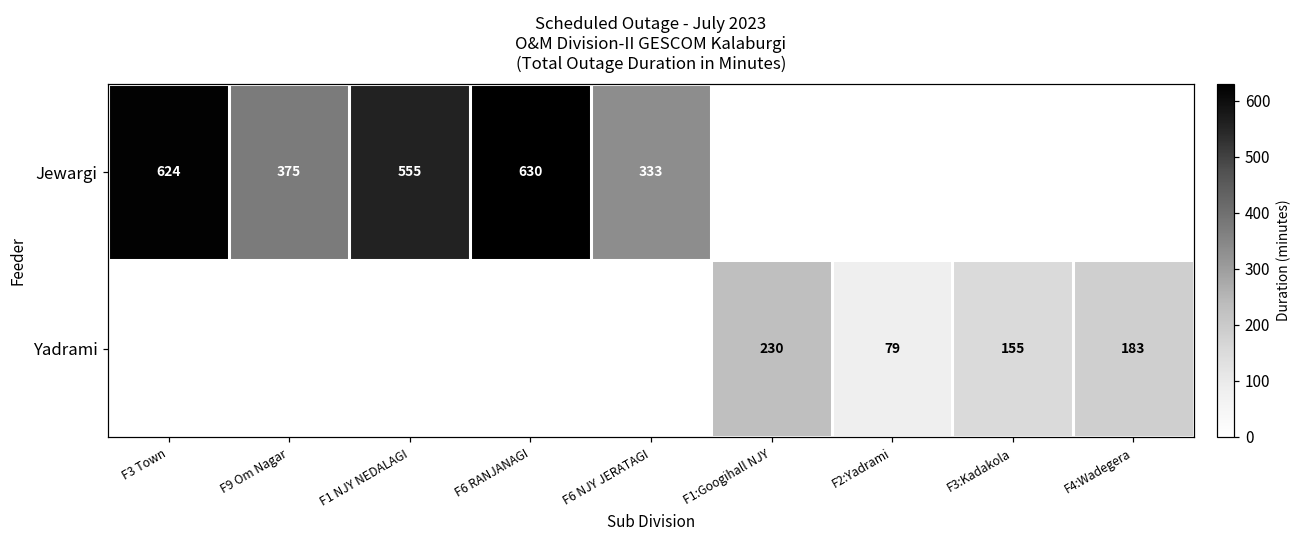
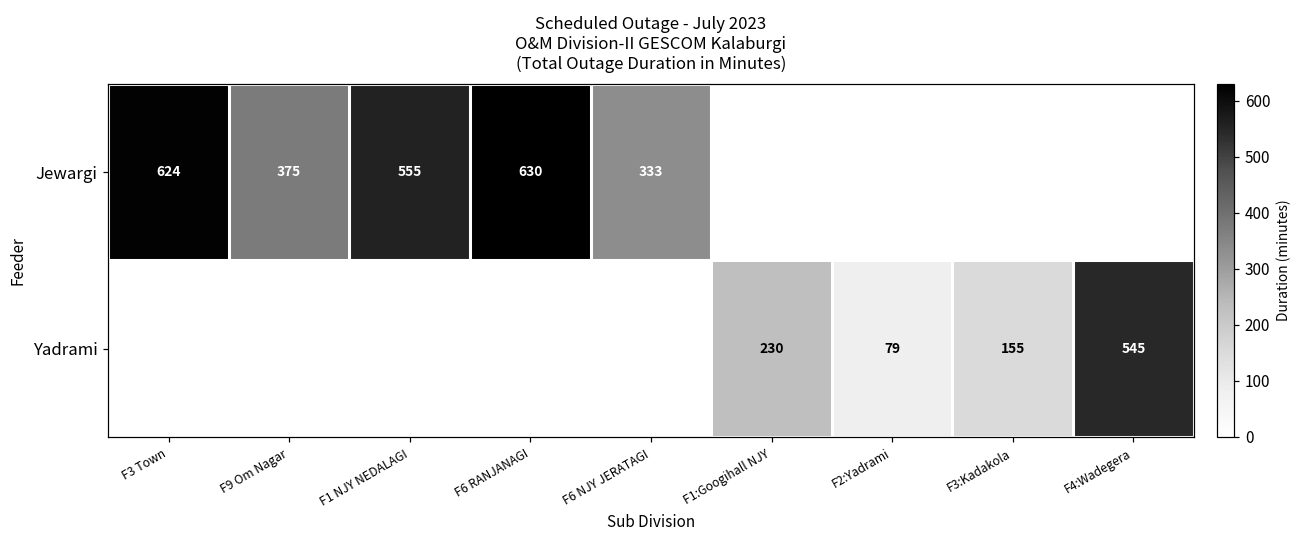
Yadrami, F4:Wadegera: 183 -> 545
